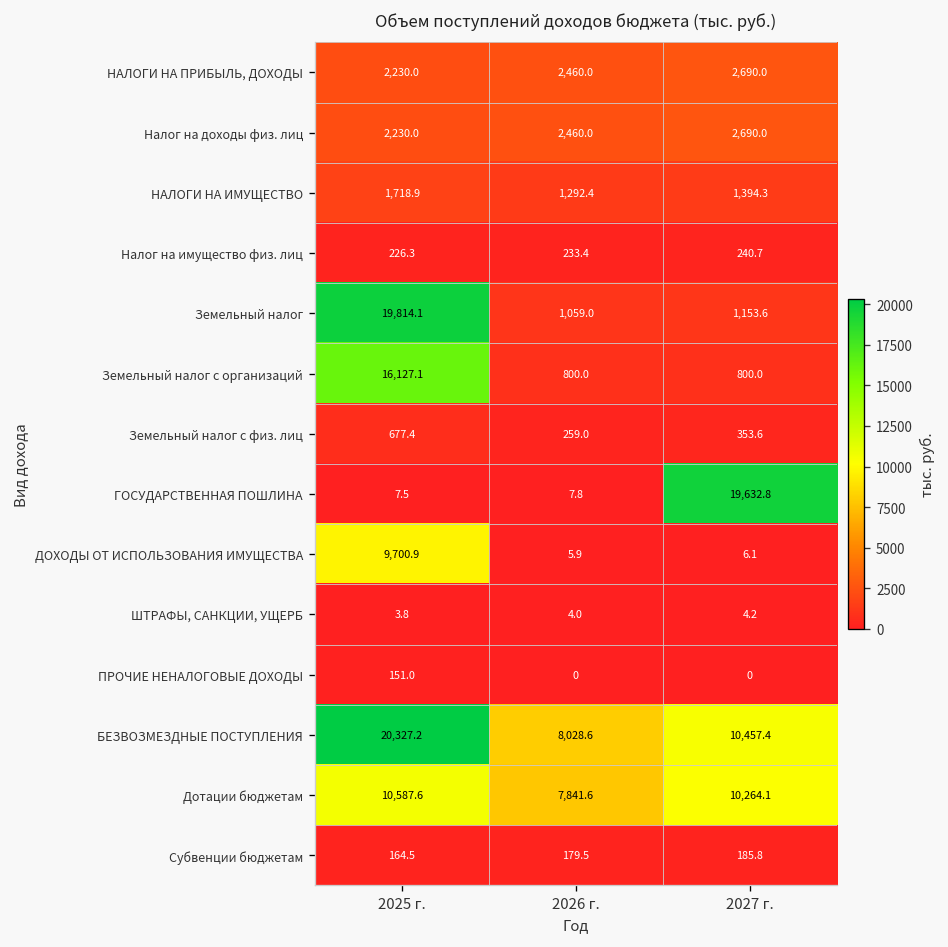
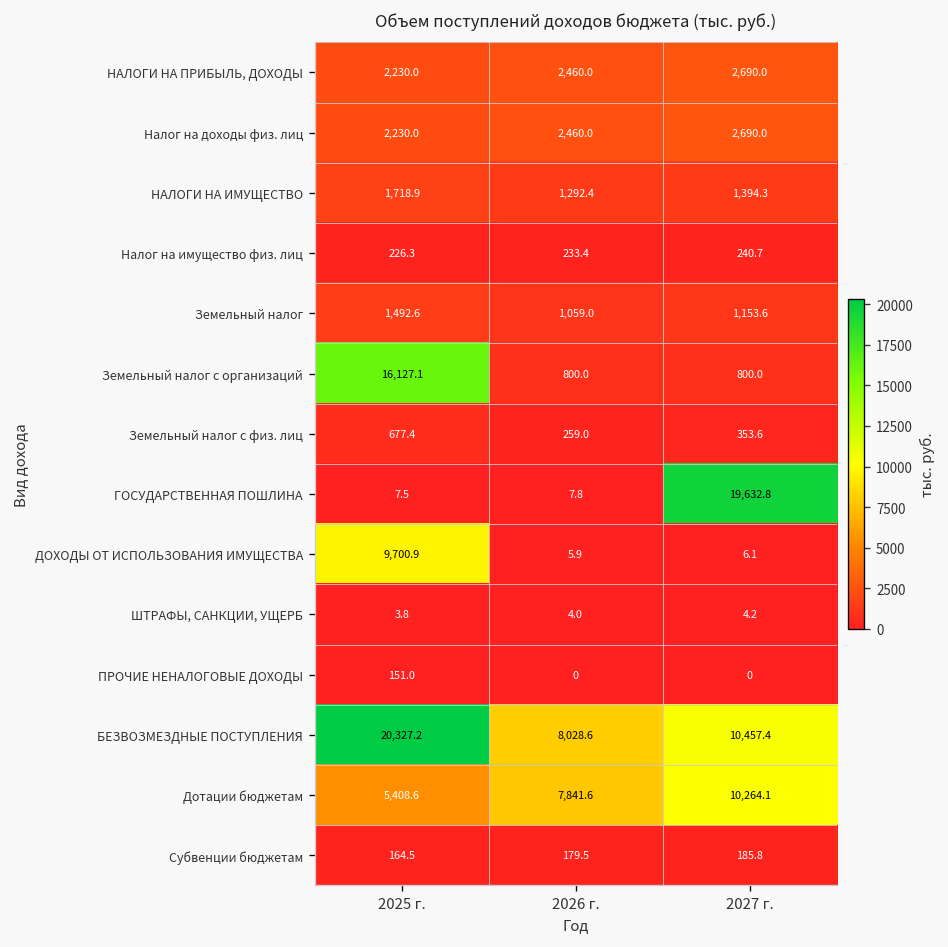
Земельный налог, 2025 г.: 19,814.1 -> 1,492.6
Дотации бюджетам, 2025 г.: 10,587.6 -> 5,408.6
